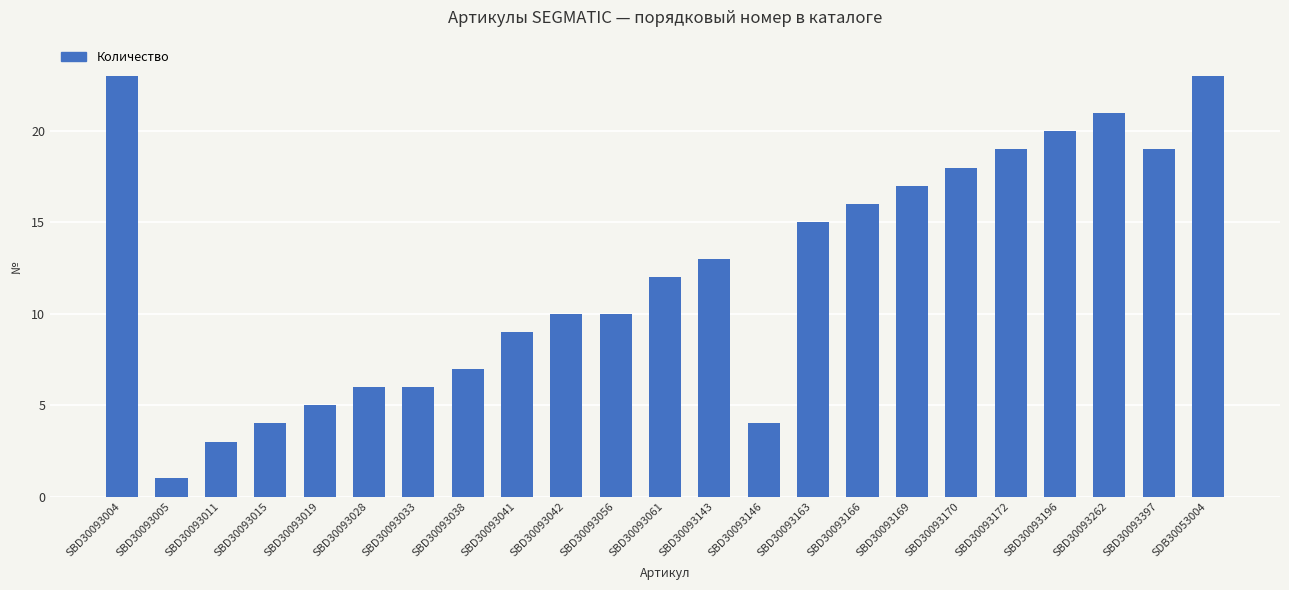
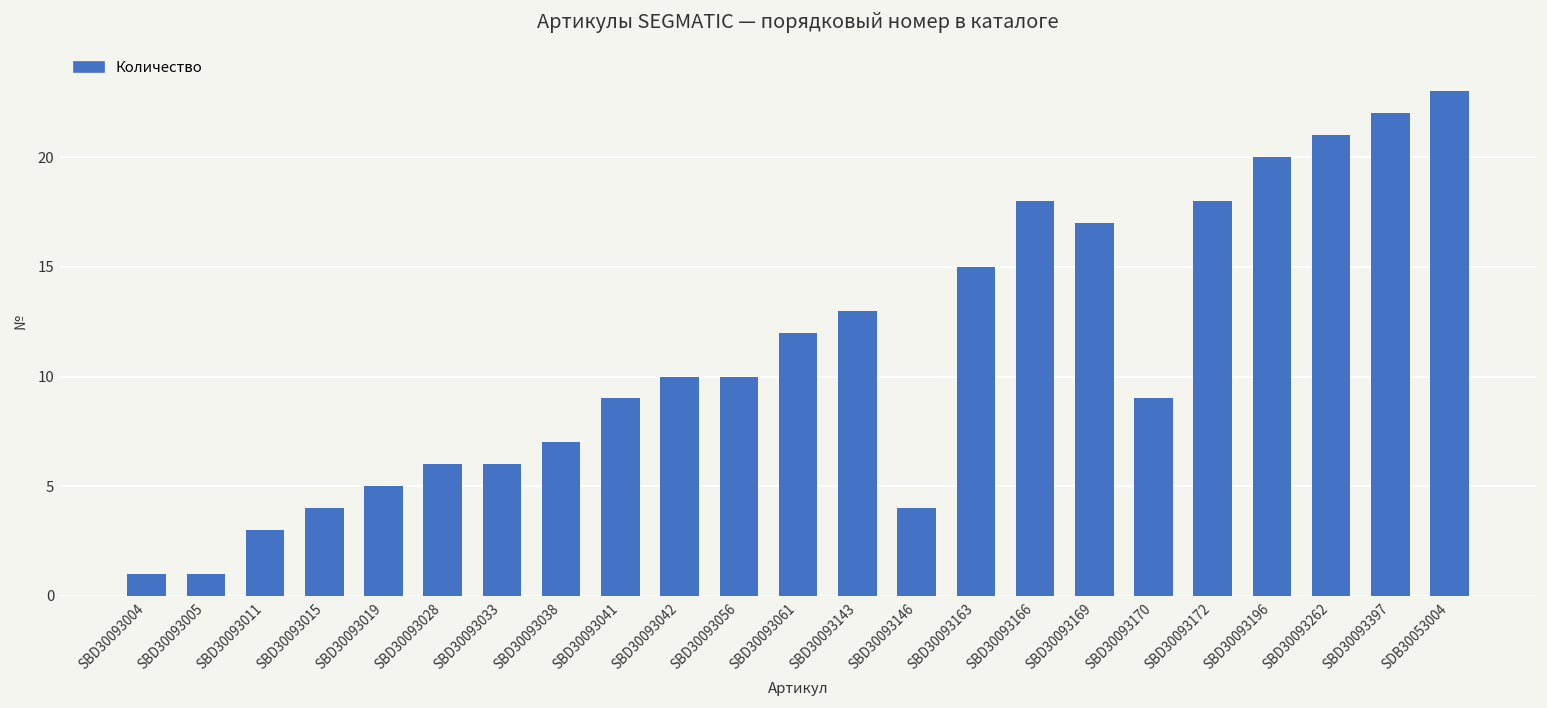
SBD30093004: 23 -> 1
SBD30093166: 16 -> 18
SBD30093170: 18 -> 9
SBD30093172: 19 -> 18
SBD30093397: 19 -> 22
